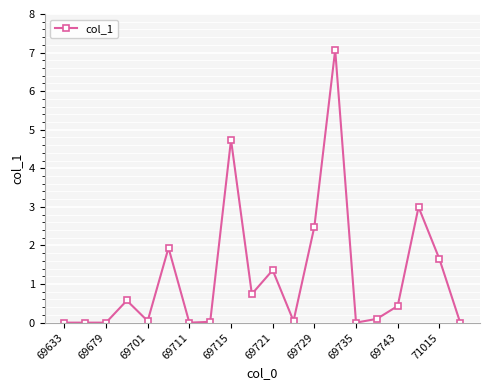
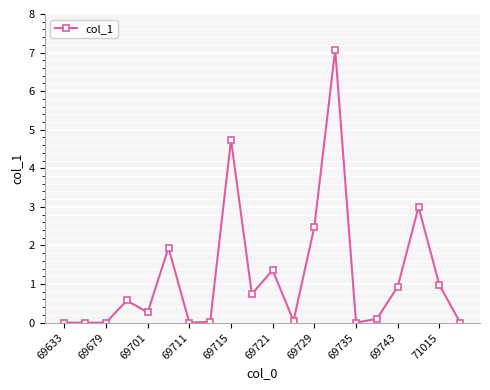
69701: 0.0 -> 0.3
69743: 0.4 -> 0.9
71015: 1.7 -> 1.0
